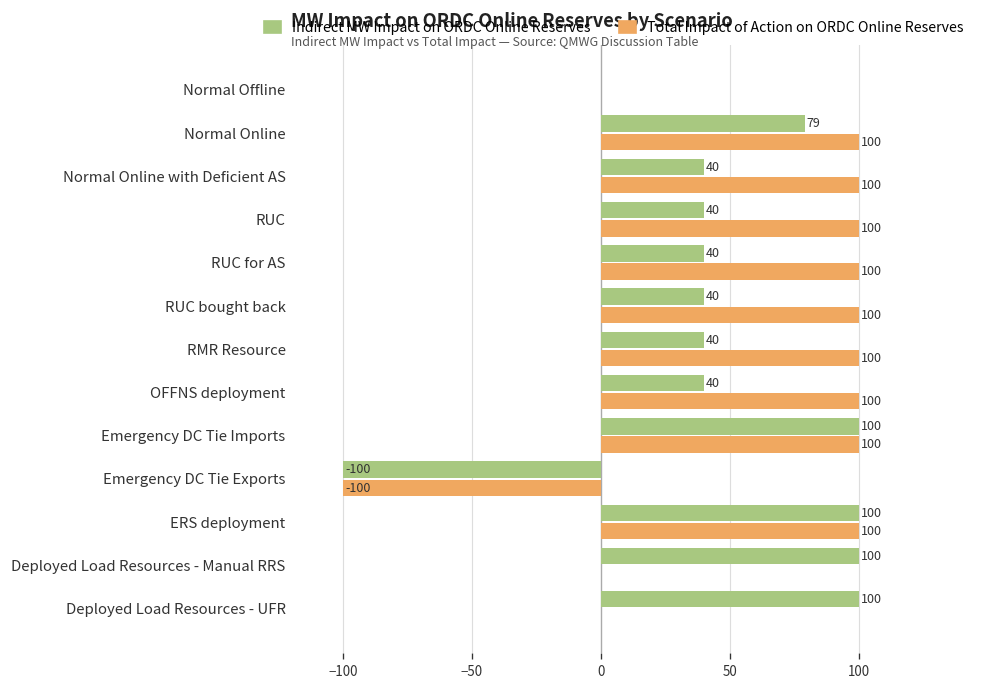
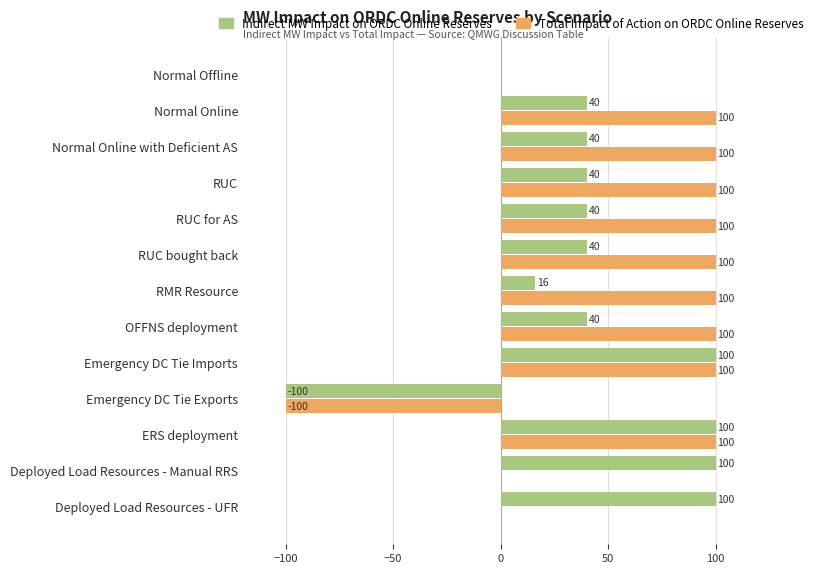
Indirect MW Impact on ORDC Online Reserves, Normal Online: 79 -> 40
Indirect MW Impact on ORDC Online Reserves, RMR Resource: 40 -> 16
